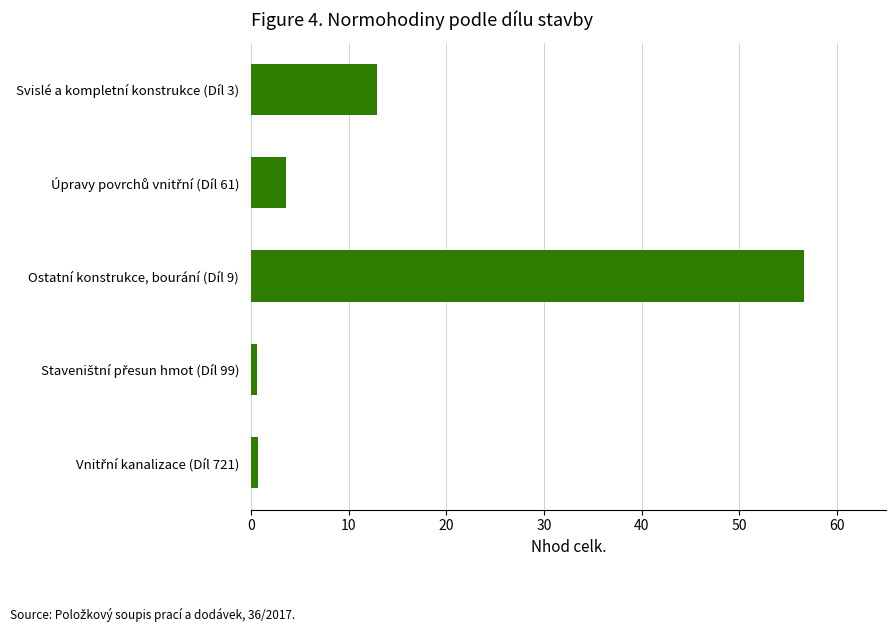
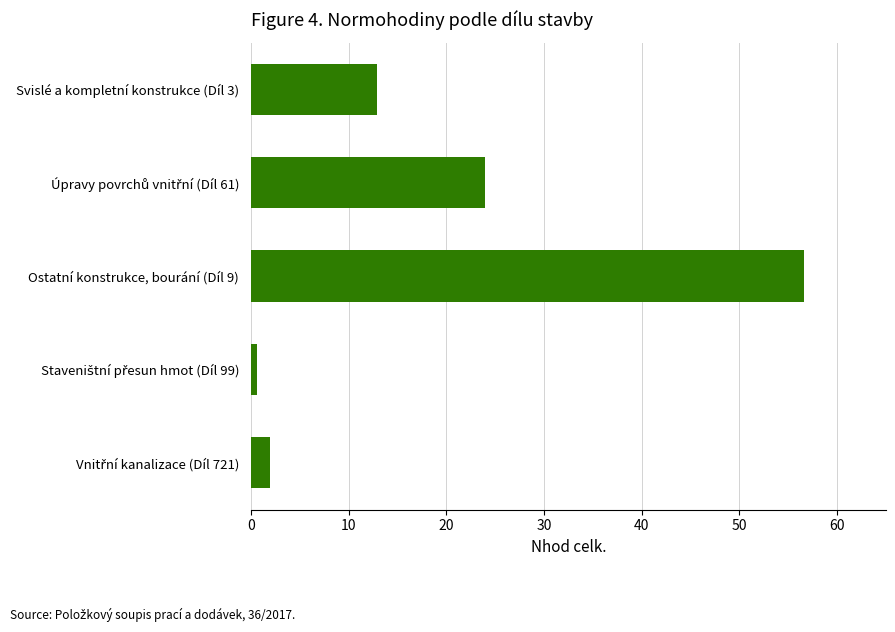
Úpravy povrchů vnitřní (Díl 61): 4 -> 24
Vnitřní kanalizace (Díl 721): 1 -> 2
